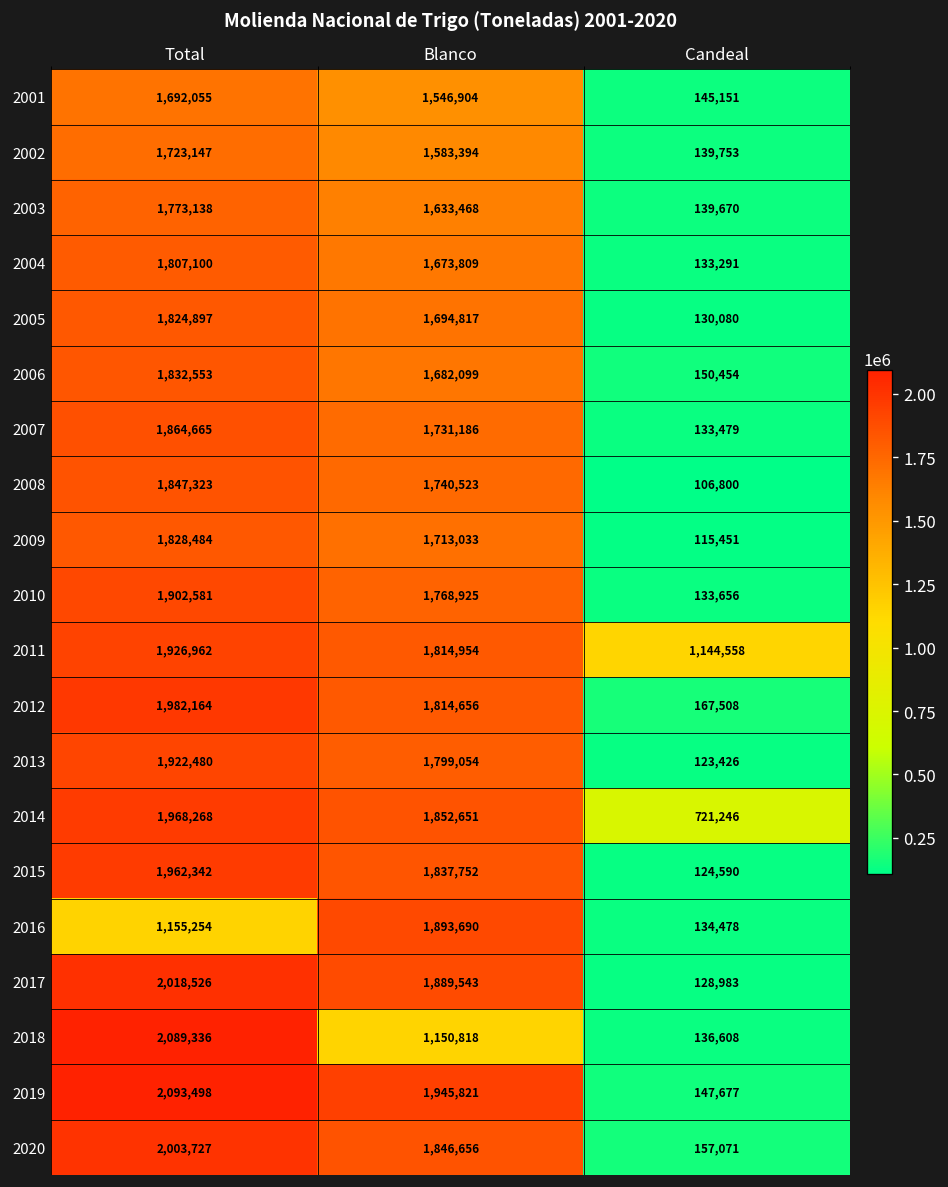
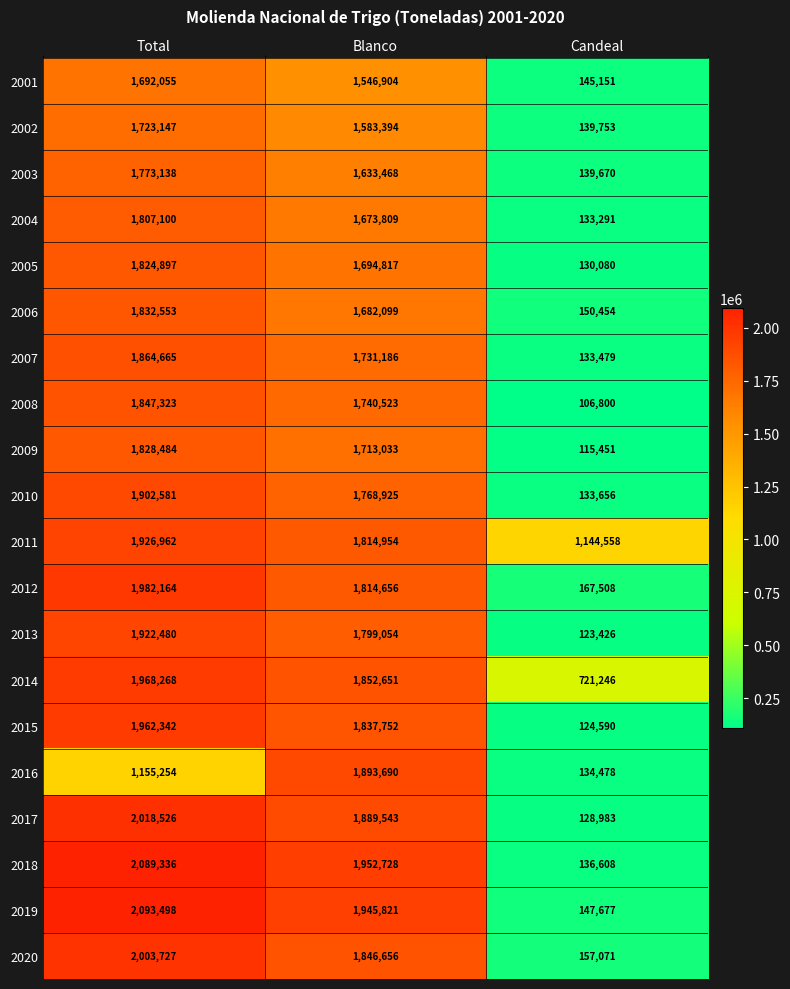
2018, Blanco: 1,150,818 -> 1,952,728
